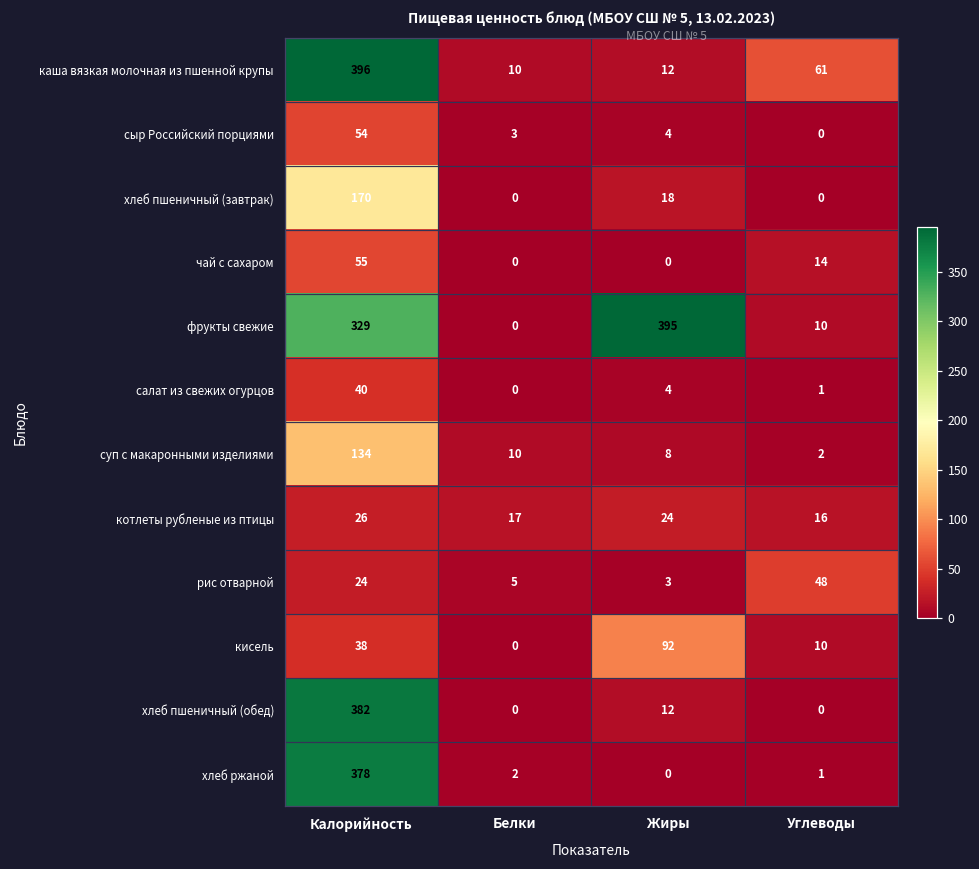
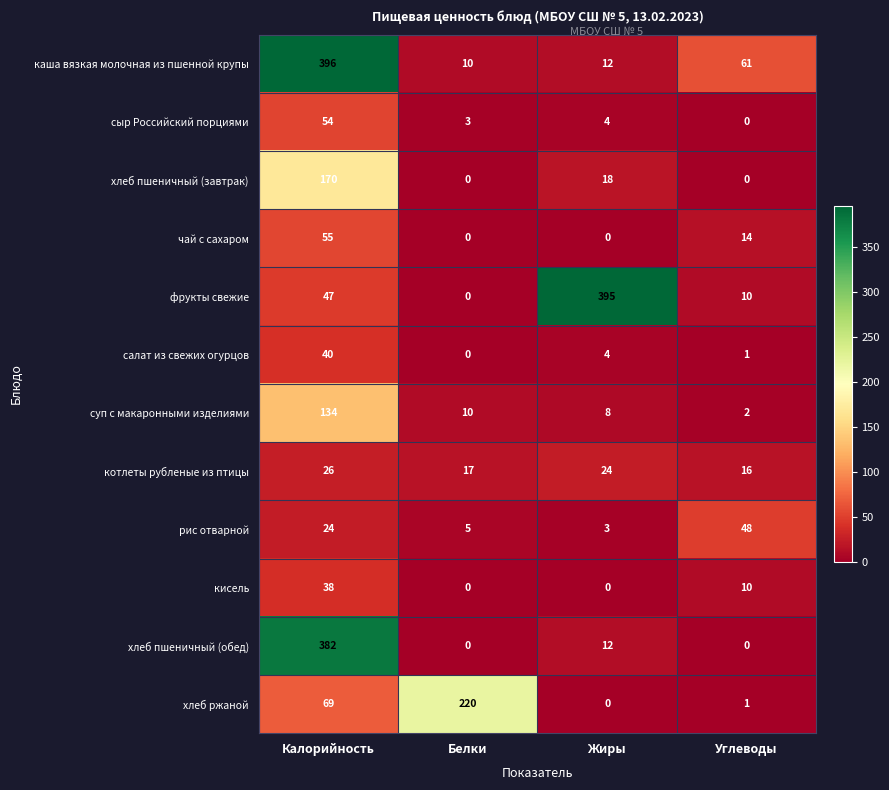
фрукты свежие, Калорийность: 329 -> 47
кисель, Жиры: 92 -> 0
хлеб ржаной, Калорийность: 378 -> 69
хлеб ржаной, Белки: 2 -> 220
